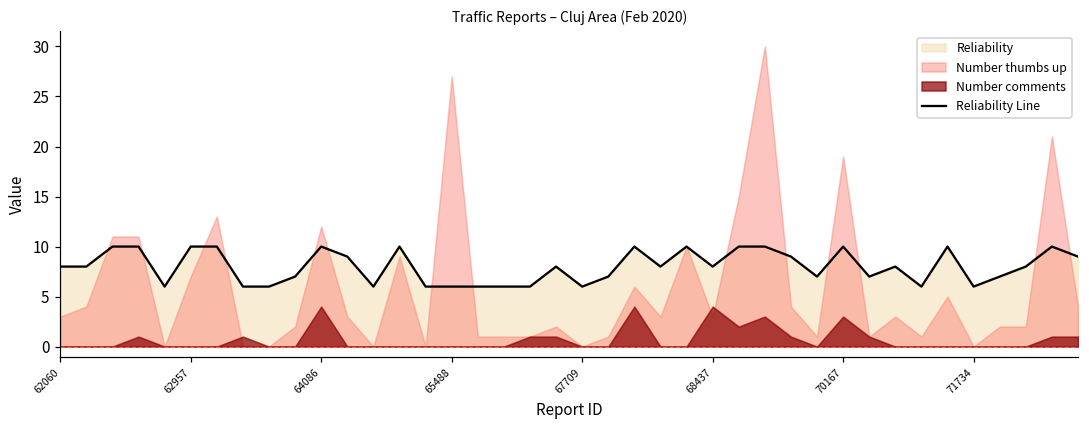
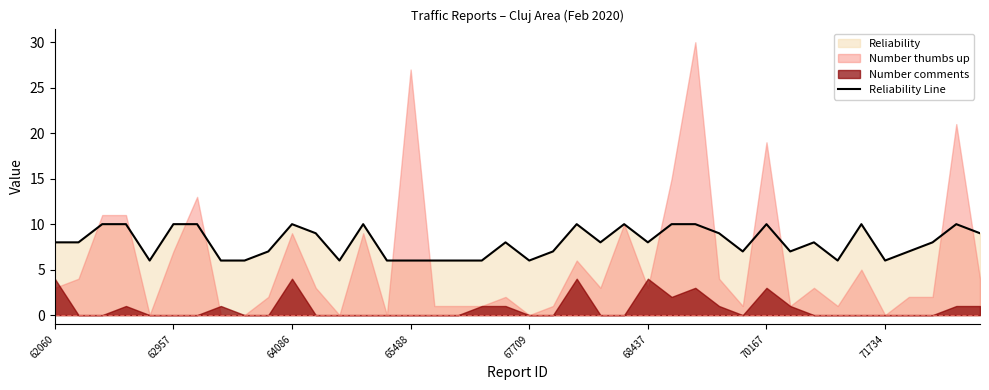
Number comments, 62060: 0 -> 4
Number thumbs up, 64086: 12 -> 9
